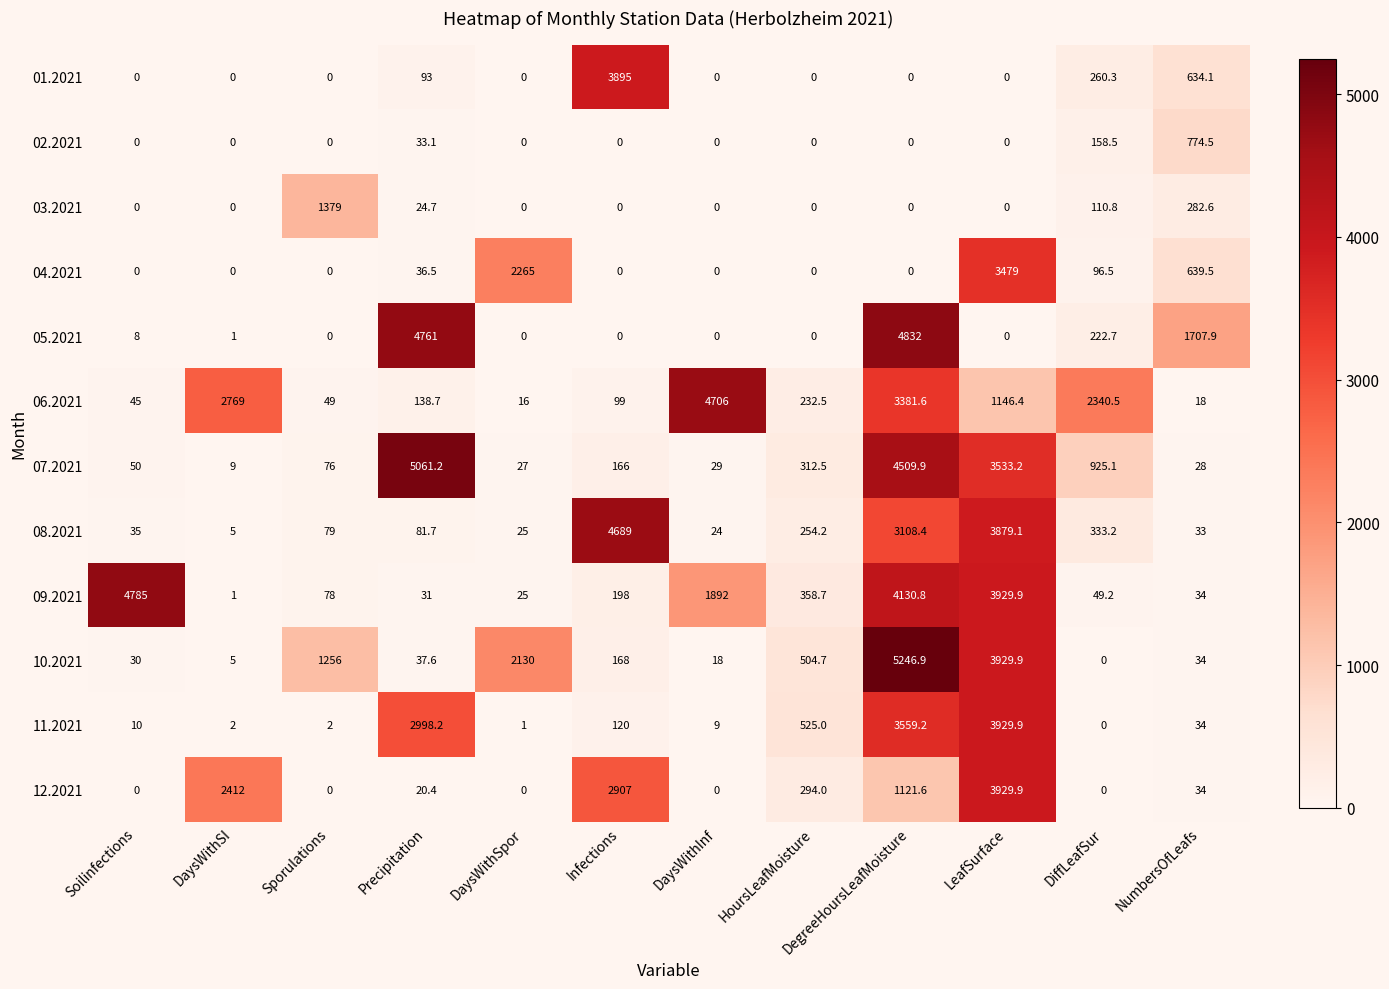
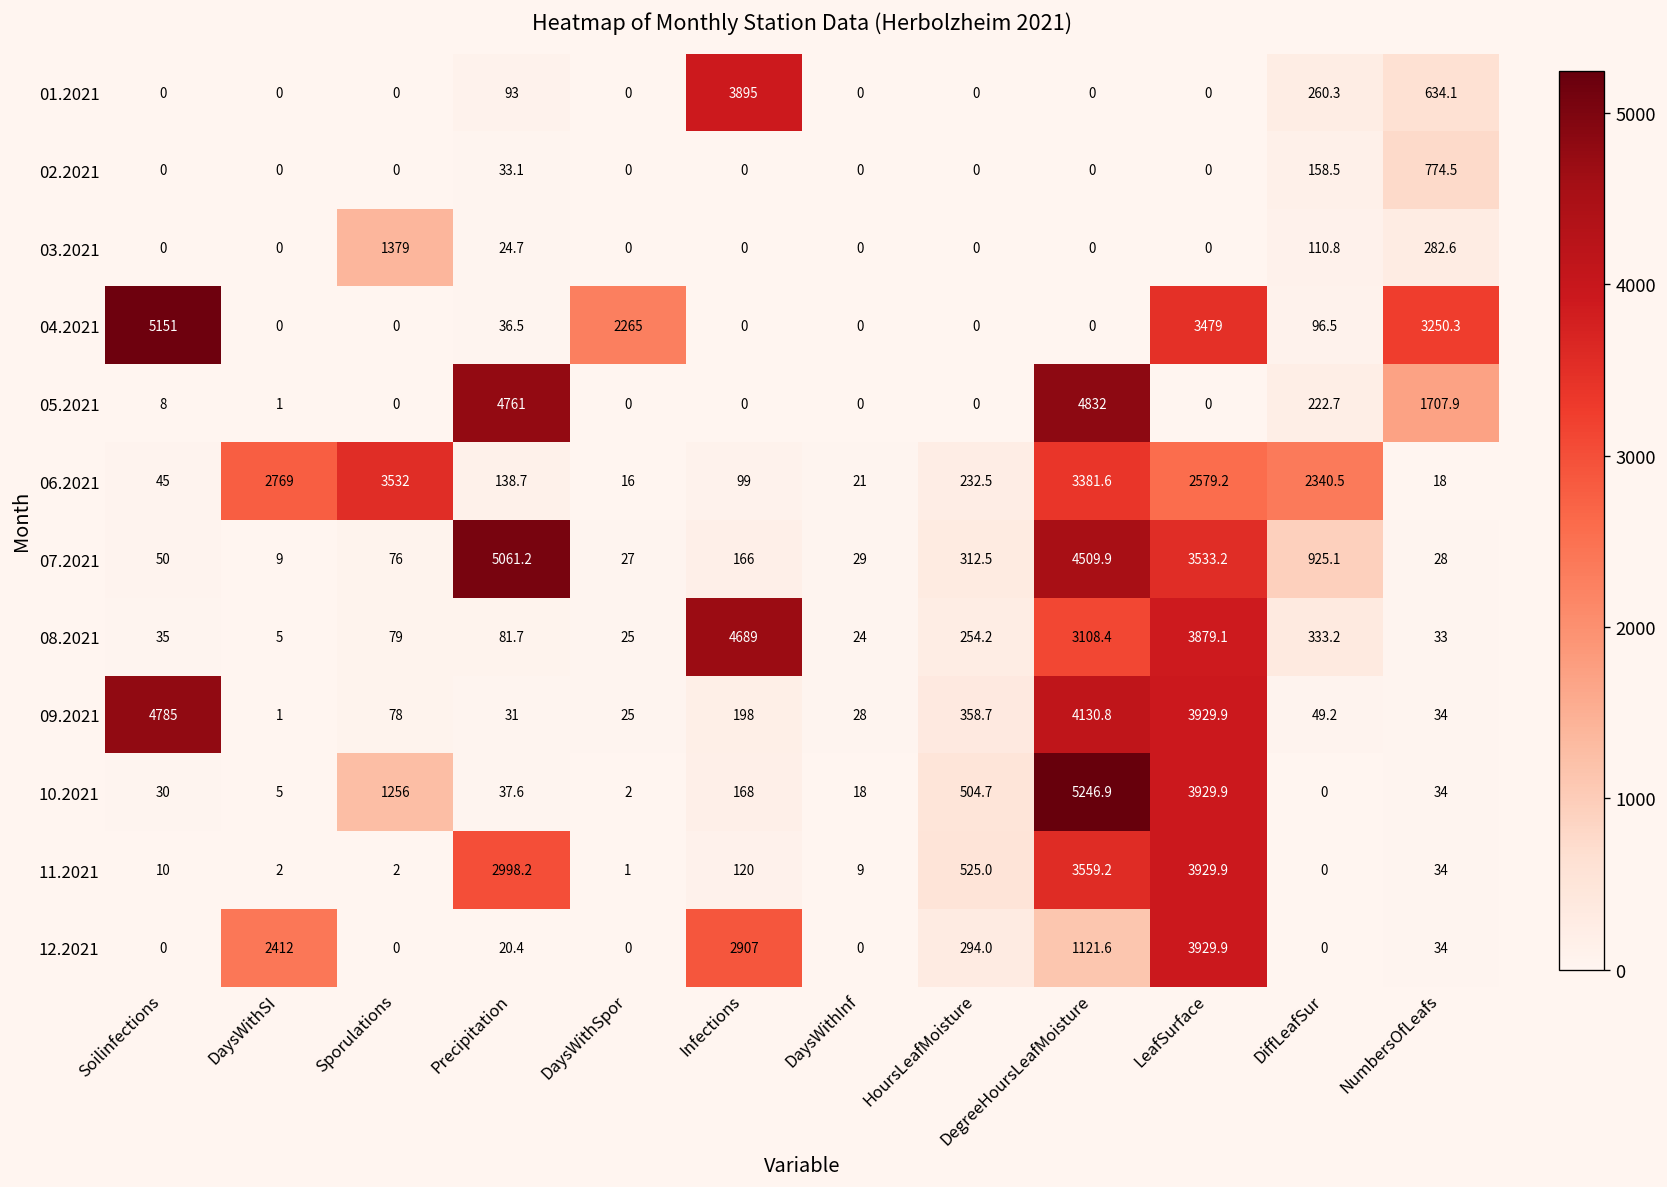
04.2021, Soilinfections: 0 -> 5151
04.2021, NumbersOfLeafs: 639.5 -> 3250.3
06.2021, Sporulations: 49 -> 3532
06.2021, DaysWithInf: 4706 -> 21
06.2021, LeafSurface: 1146.4 -> 2579.2
09.2021, DaysWithInf: 1892 -> 28
10.2021, DaysWithSpor: 2130 -> 2
